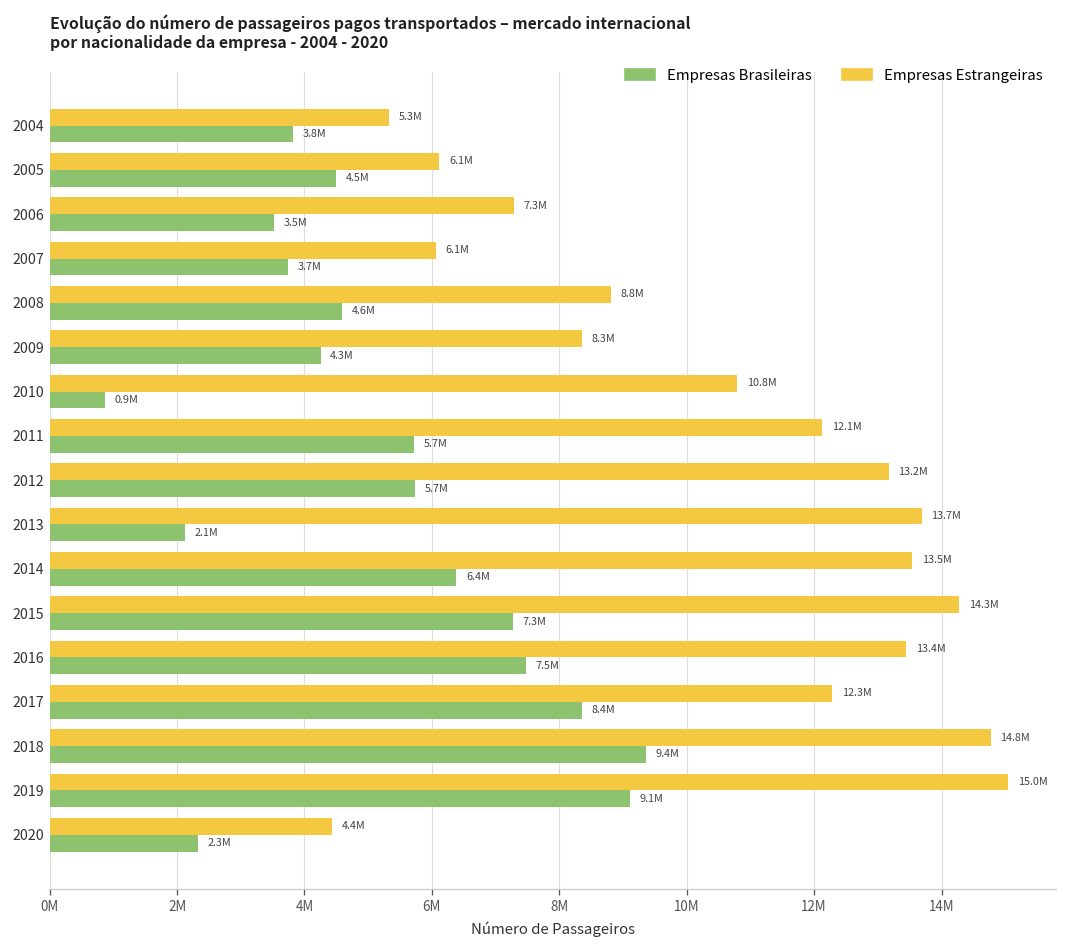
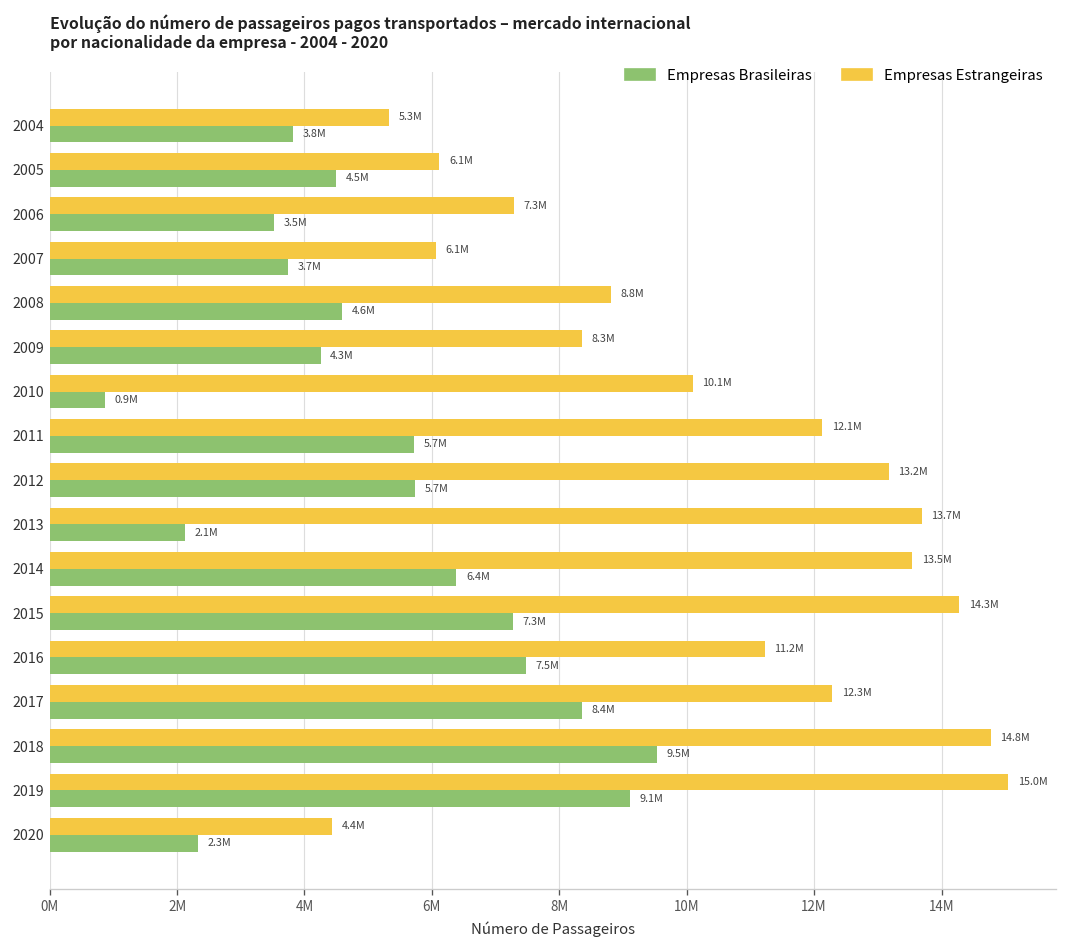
Empresas Estrangeiras, 2010: 10.8M -> 10.1M
Empresas Estrangeiras, 2016: 13.4M -> 11.2M
Empresas Brasileiras, 2018: 9.4M -> 9.5M
